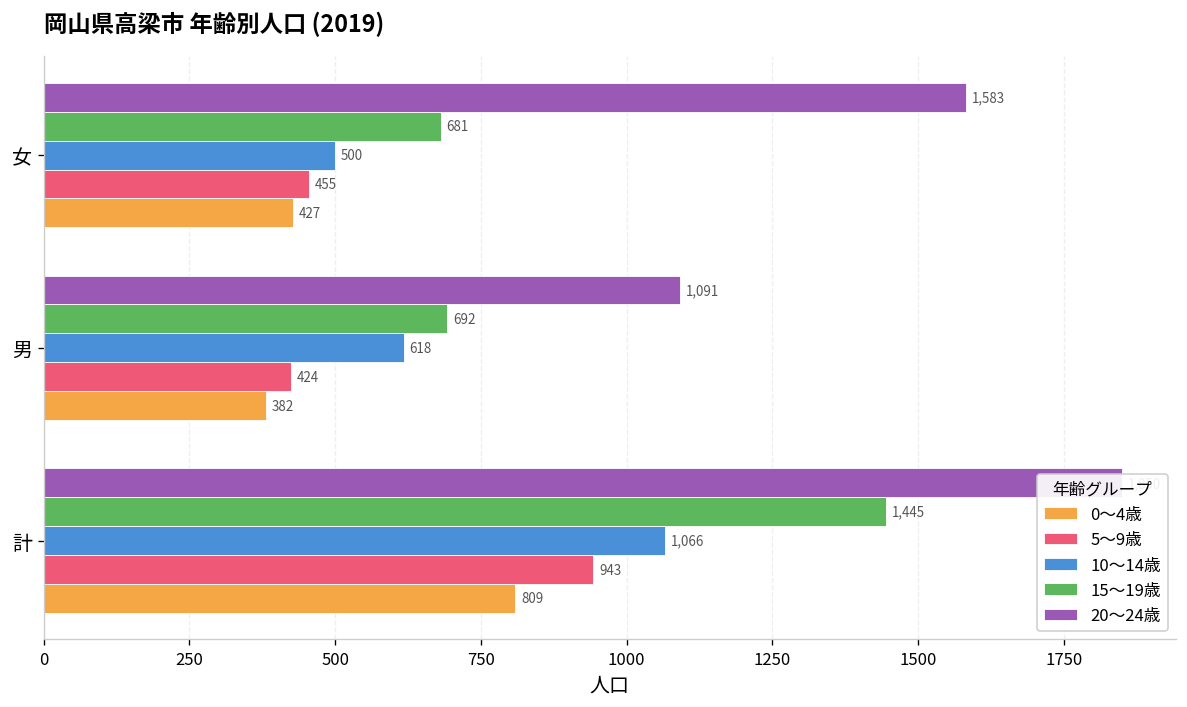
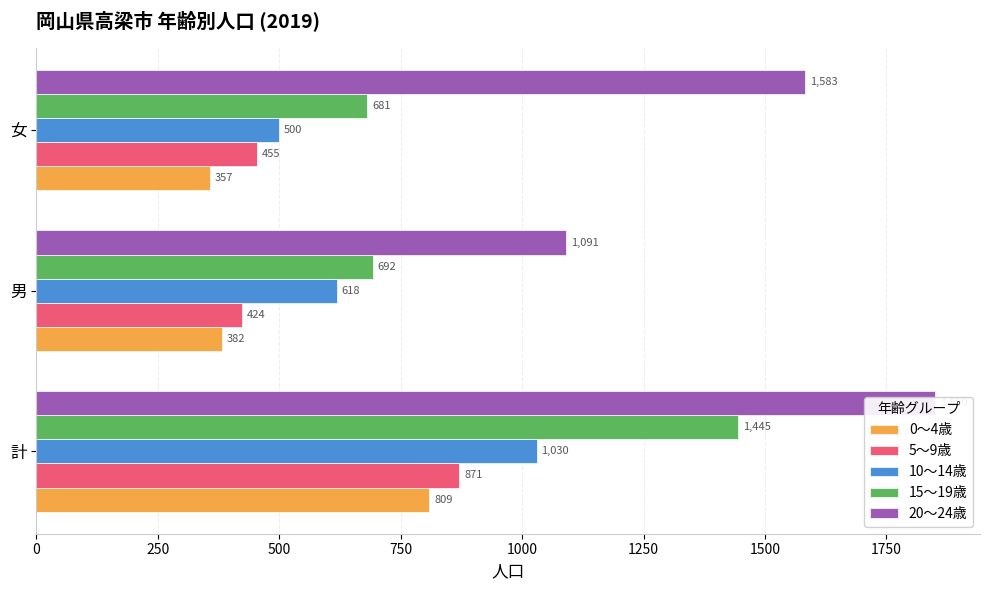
0～4歳, 女: 427 -> 357
10～14歳, 計: 1,066 -> 1,030
5～9歳, 計: 943 -> 871
